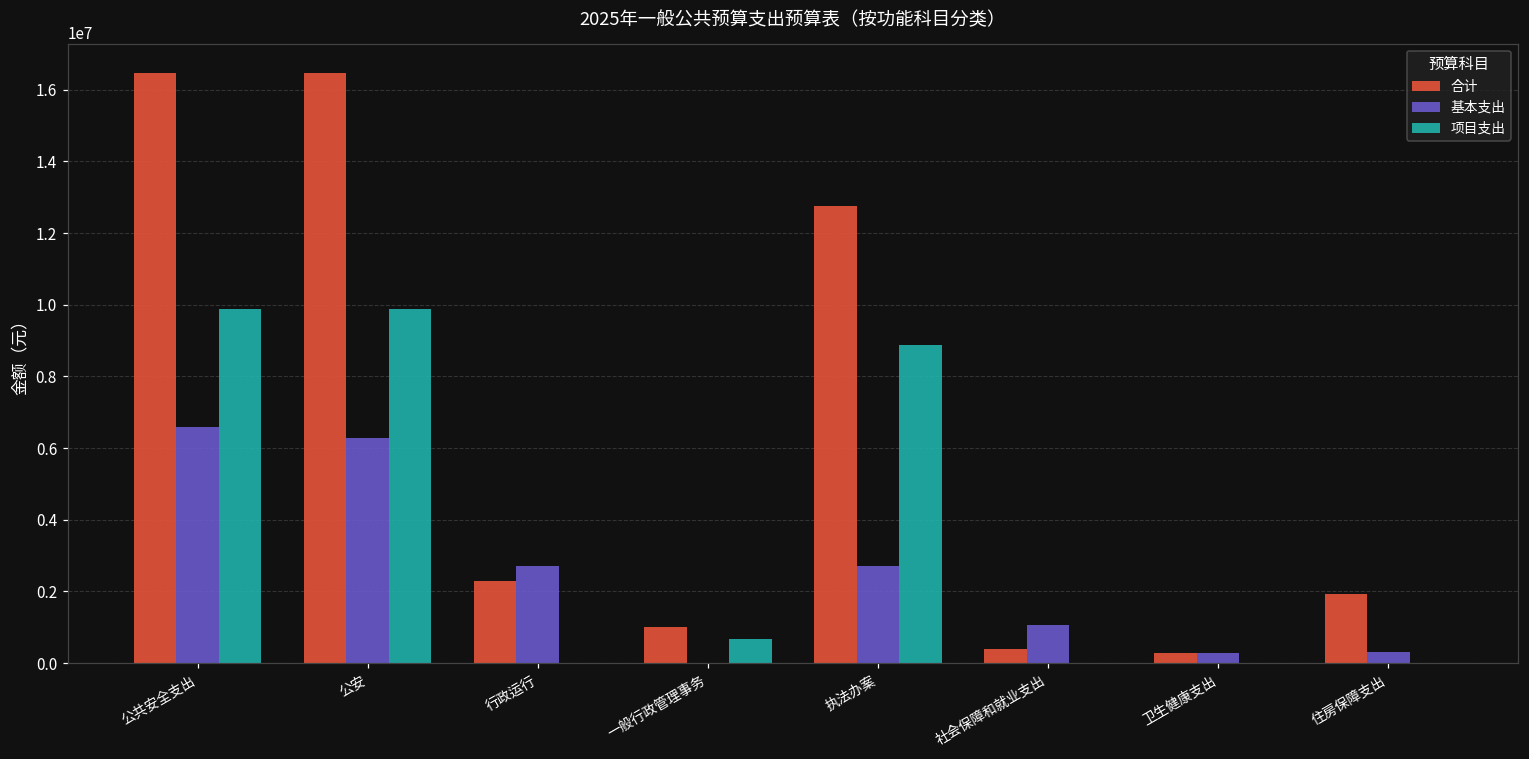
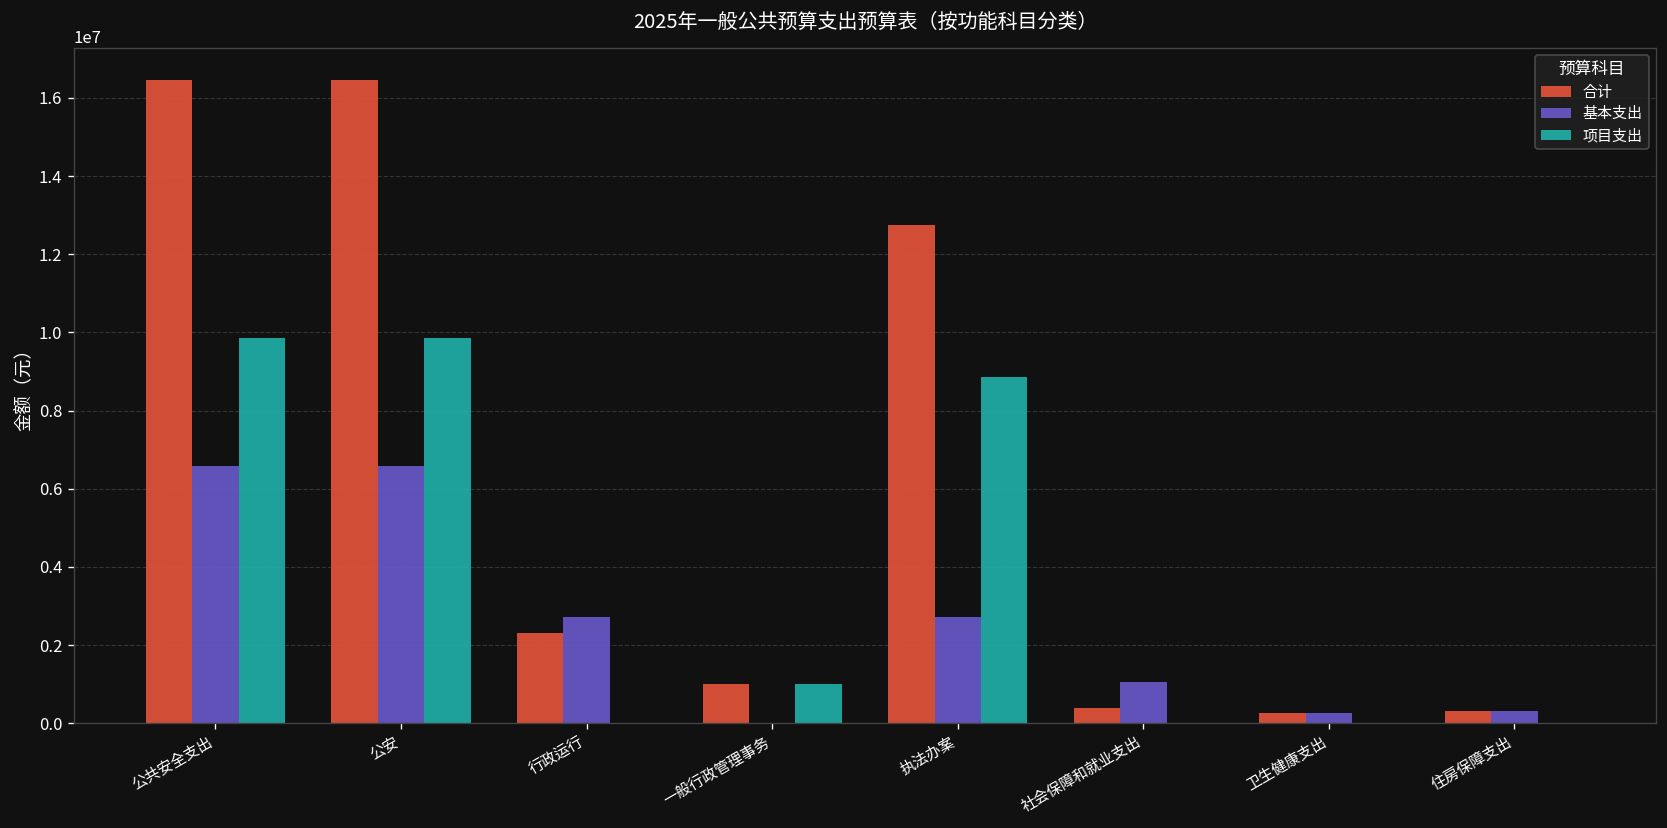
基本支出, 公安: 6300000 -> 6600000
项目支出, 一般行政管理事务: 700000 -> 1000000
合计, 住房保障支出: 1900000 -> 300000
